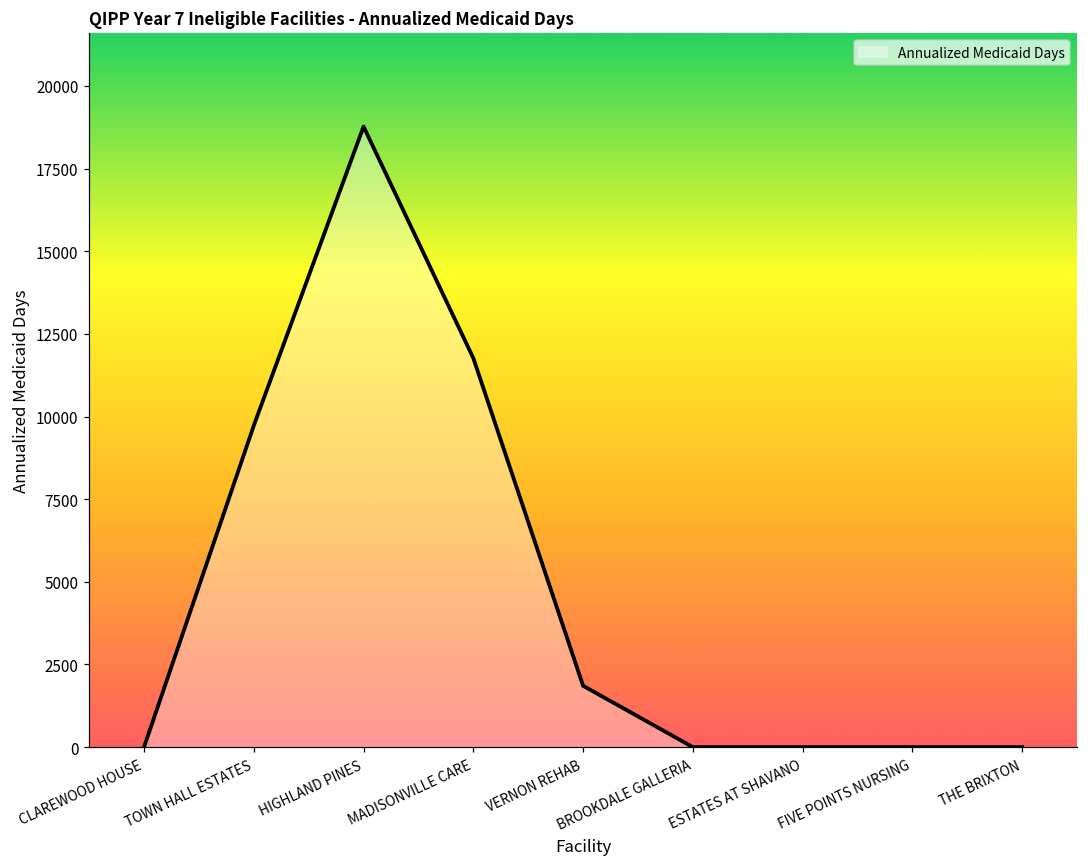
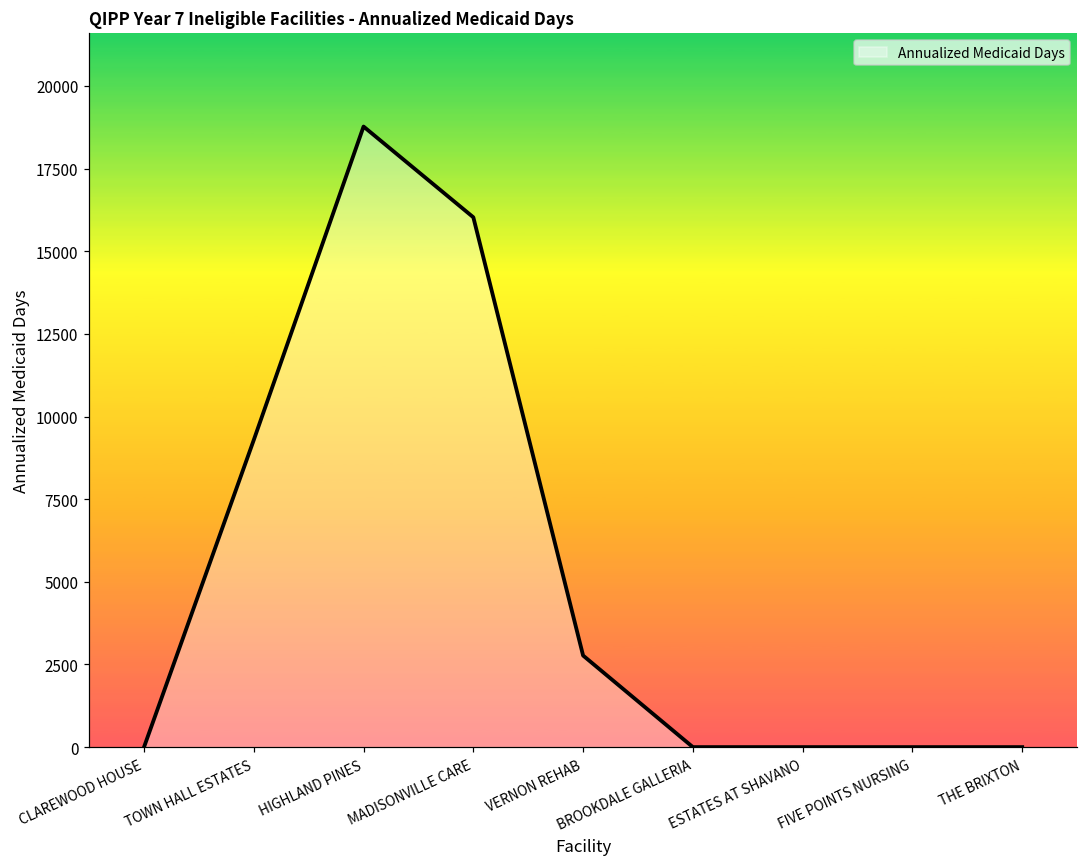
TOWN HALL ESTATES: 9700 -> 9300
MADISONVILLE CARE: 11800 -> 16000
VERNON REHAB: 1900 -> 2800
